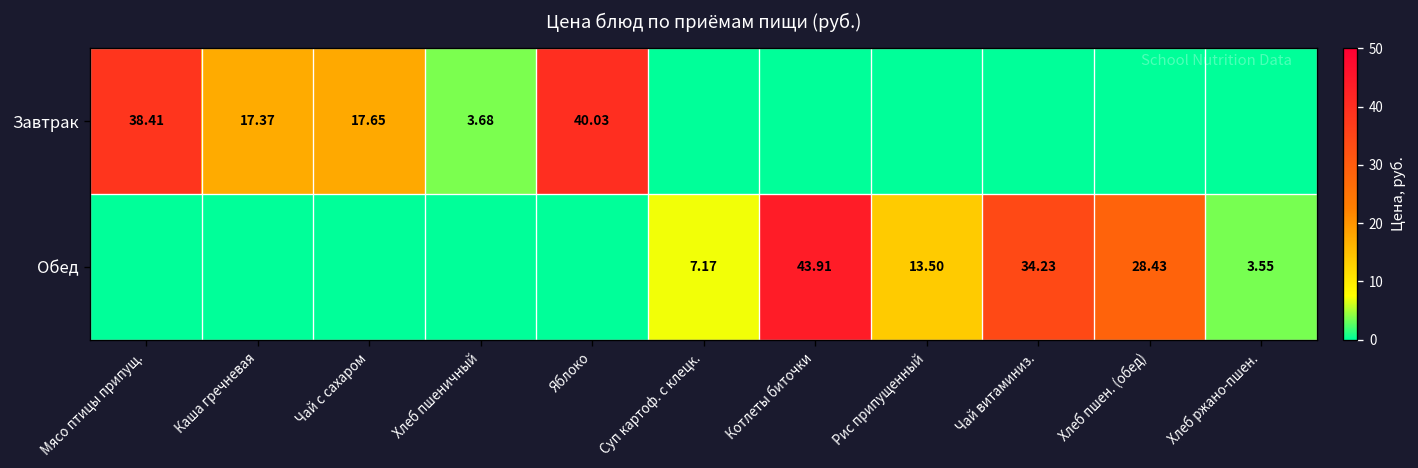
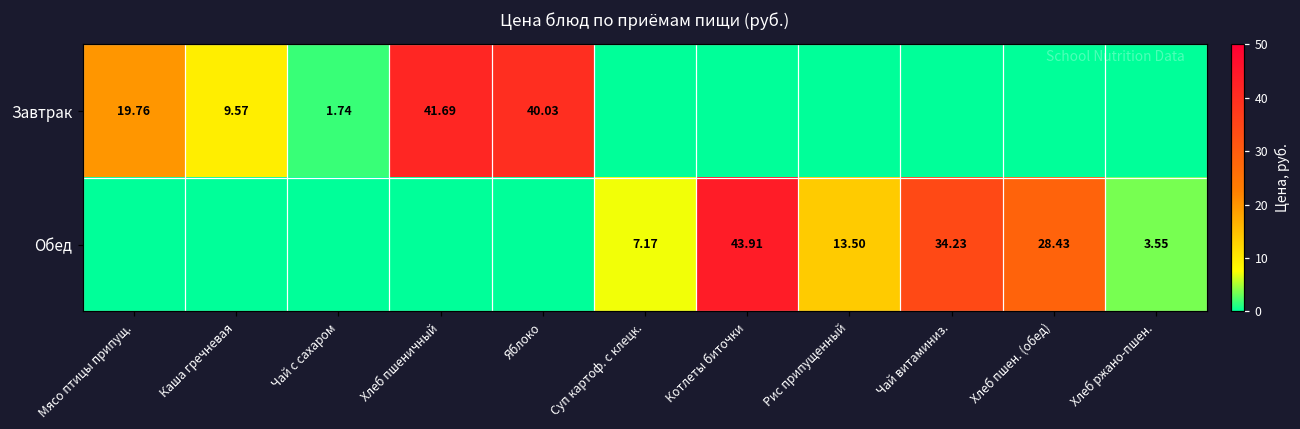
Завтрак, Мясо птицы припущ.: 38.41 -> 19.76
Завтрак, Каша гречневая: 17.37 -> 9.57
Завтрак, Чай с сахаром: 17.65 -> 1.74
Завтрак, Хлеб пшеничный: 3.68 -> 41.69
